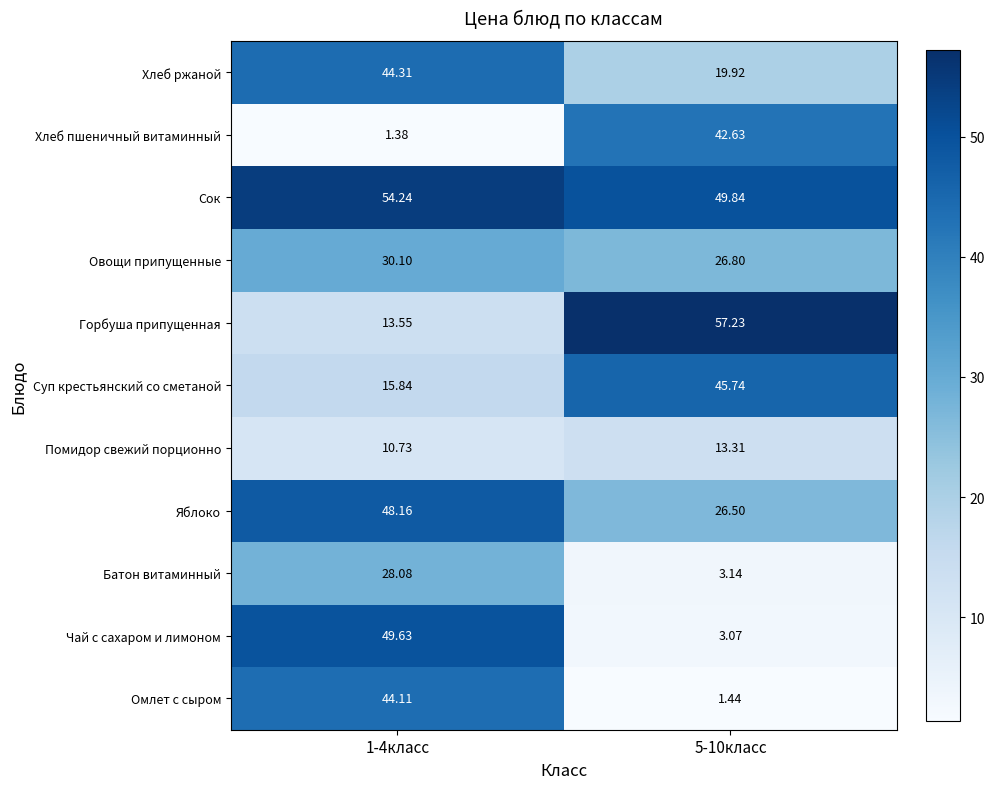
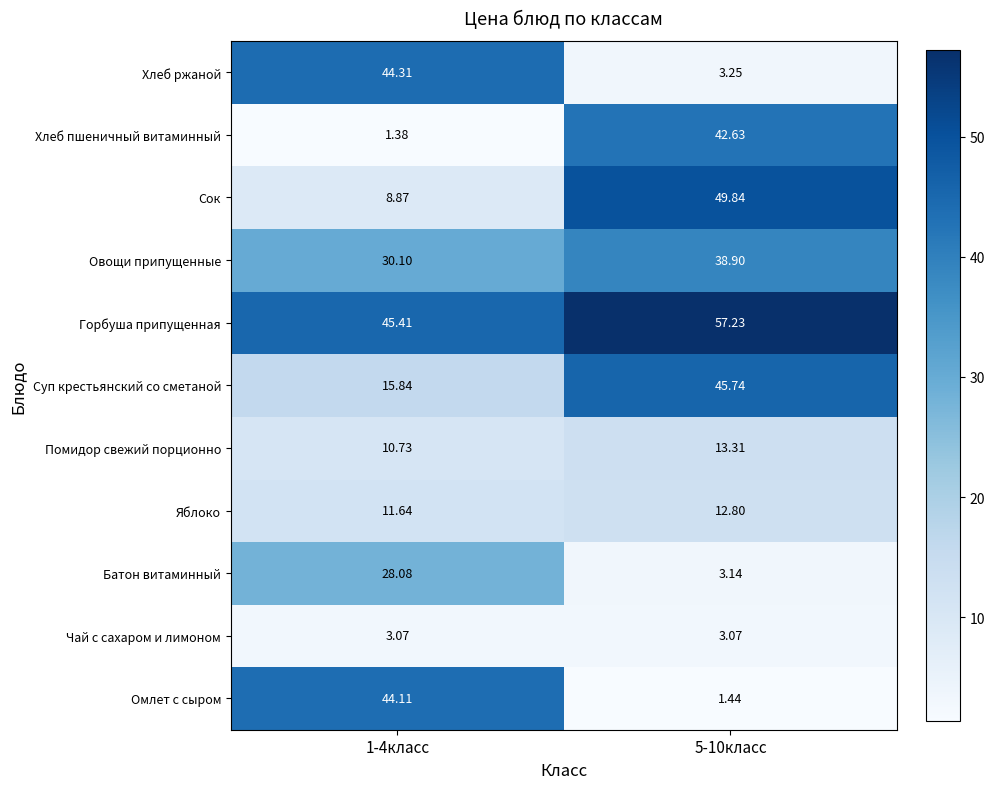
Хлеб ржаной, 5-10класс: 19.92 -> 3.25
Сок, 1-4класс: 54.24 -> 8.87
Овощи припущенные, 5-10класс: 26.80 -> 38.90
Горбуша припущенная, 1-4класс: 13.55 -> 45.41
Яблоко, 1-4класс: 48.16 -> 11.64
Яблоко, 5-10класс: 26.50 -> 12.80
Чай с сахаром и лимоном, 1-4класс: 49.63 -> 3.07
